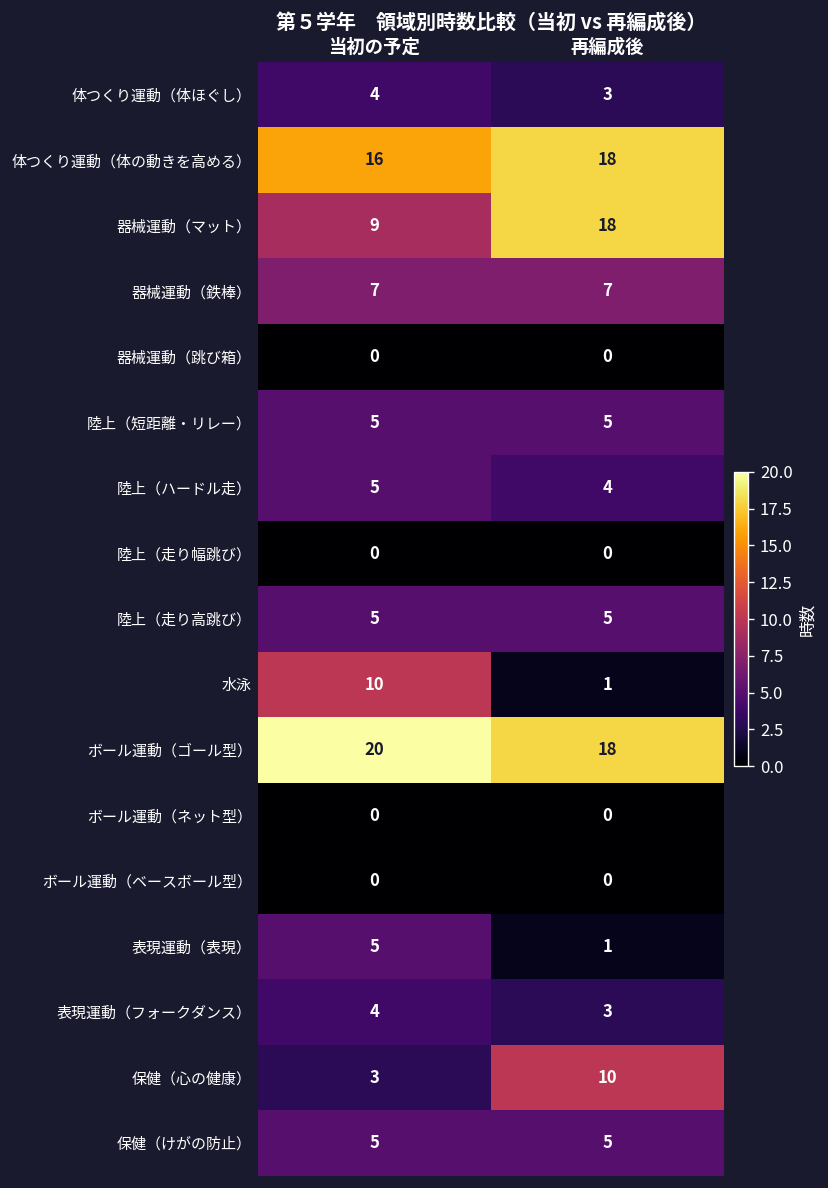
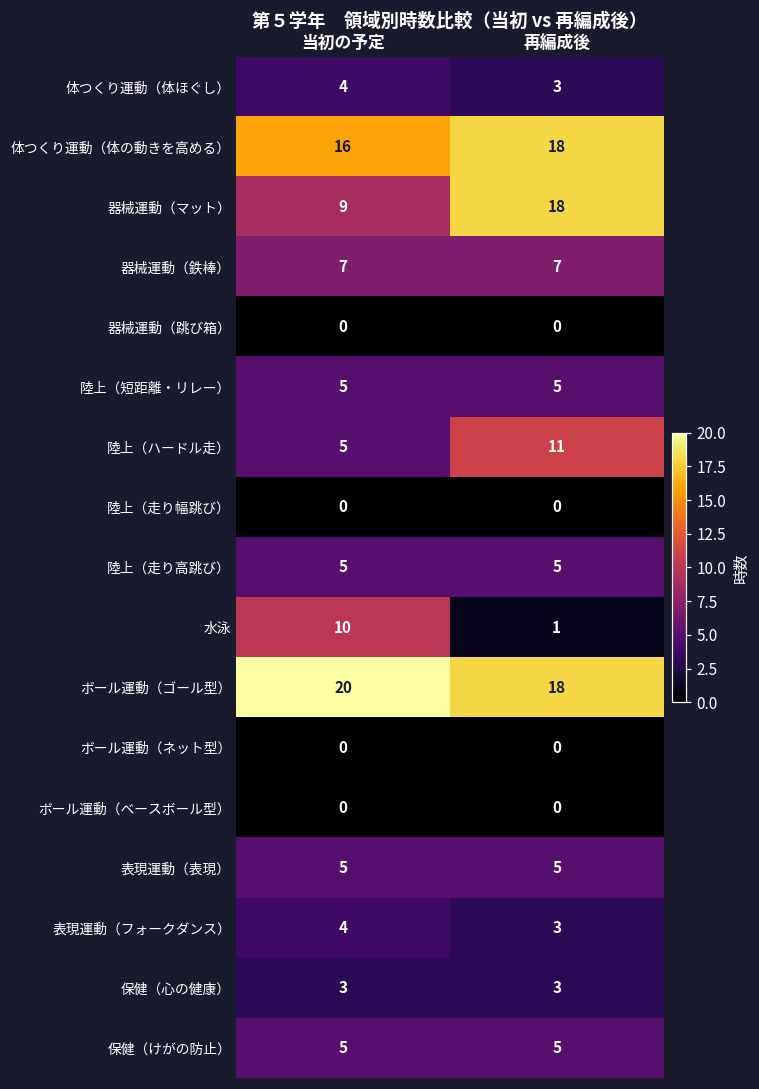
陸上（ハードル走）, 再編成後: 4 -> 11
表現運動（表現）, 再編成後: 1 -> 5
保健（心の健康）, 再編成後: 10 -> 3
